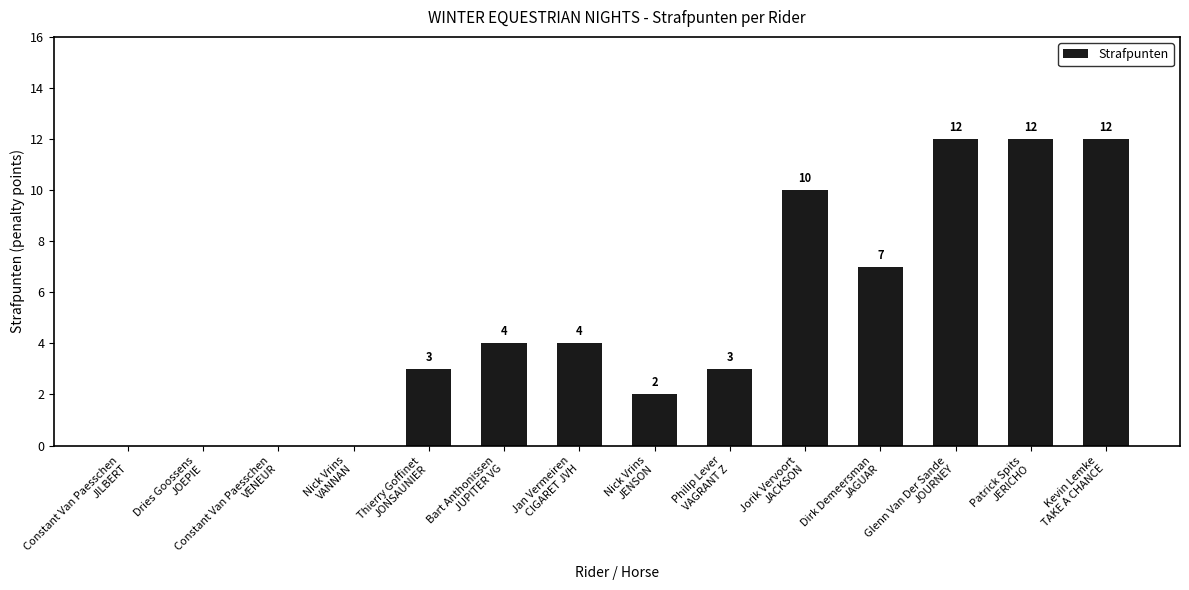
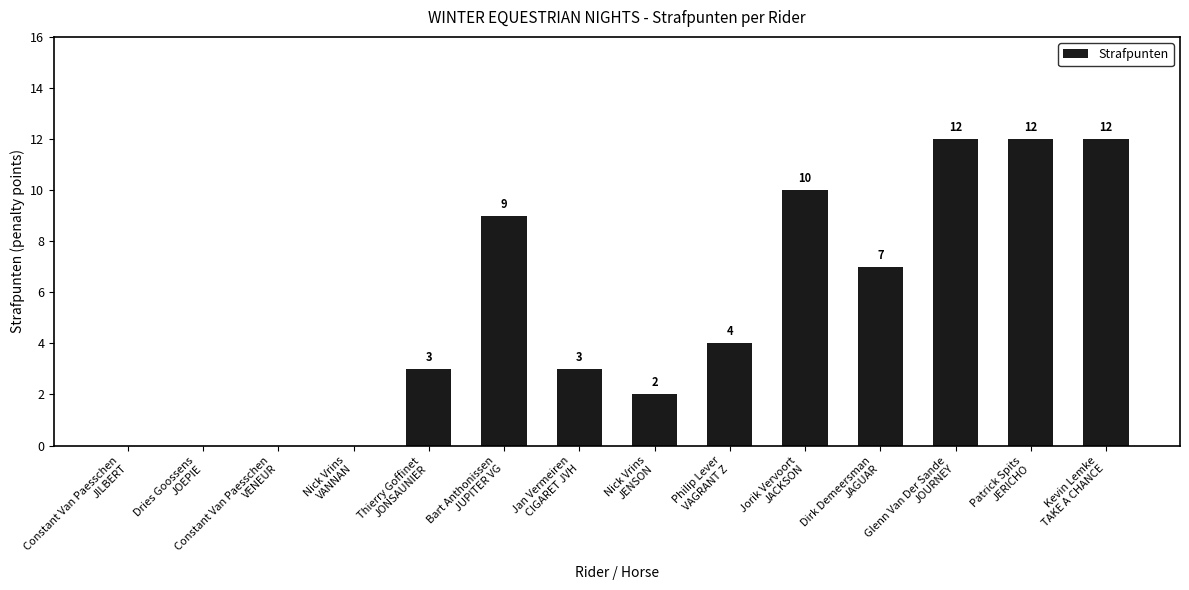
Bart Anthonissen JUPITER VG: 4 -> 9
Jan Vermeiren CIGARET JVH: 4 -> 3
Philip Lever VAGRANT Z: 3 -> 4
